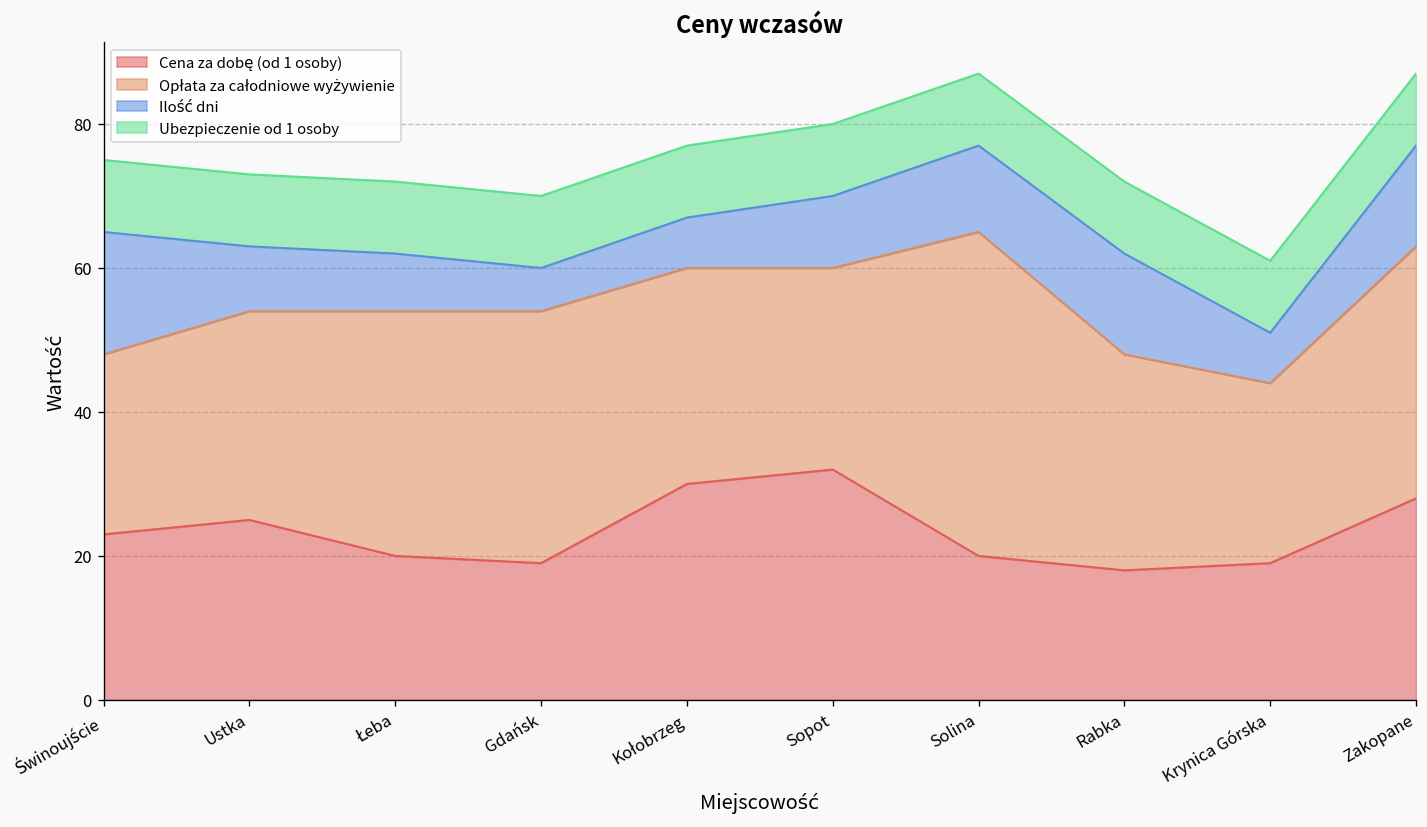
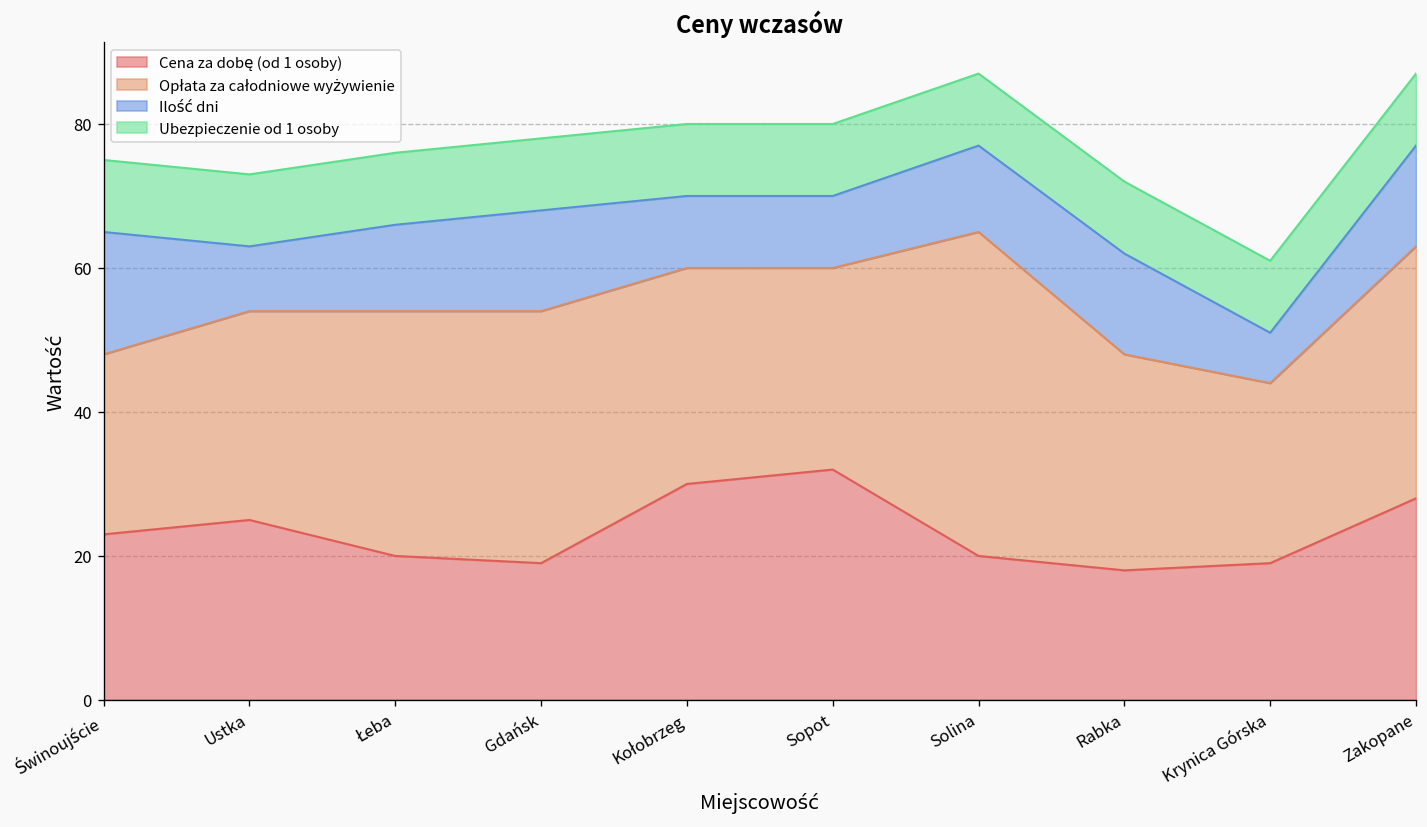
Ilość dni, Łeba: 8 -> 12
Ilość dni, Gdańsk: 6 -> 14
Ilość dni, Kołobrzeg: 7 -> 10
